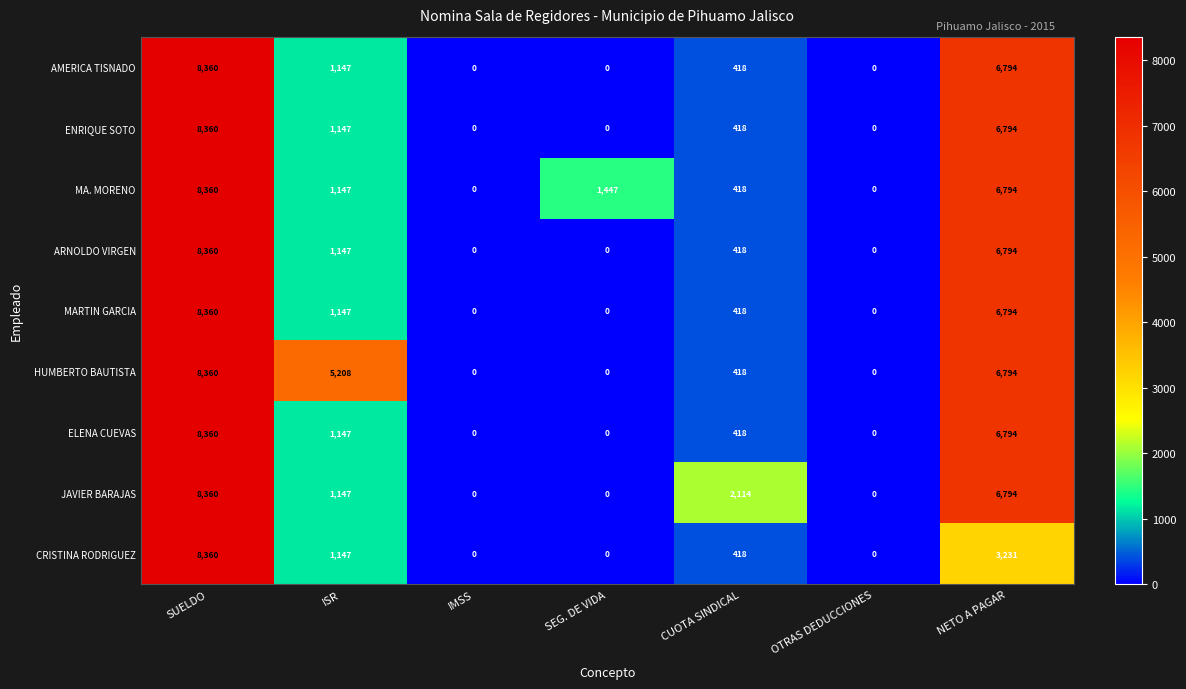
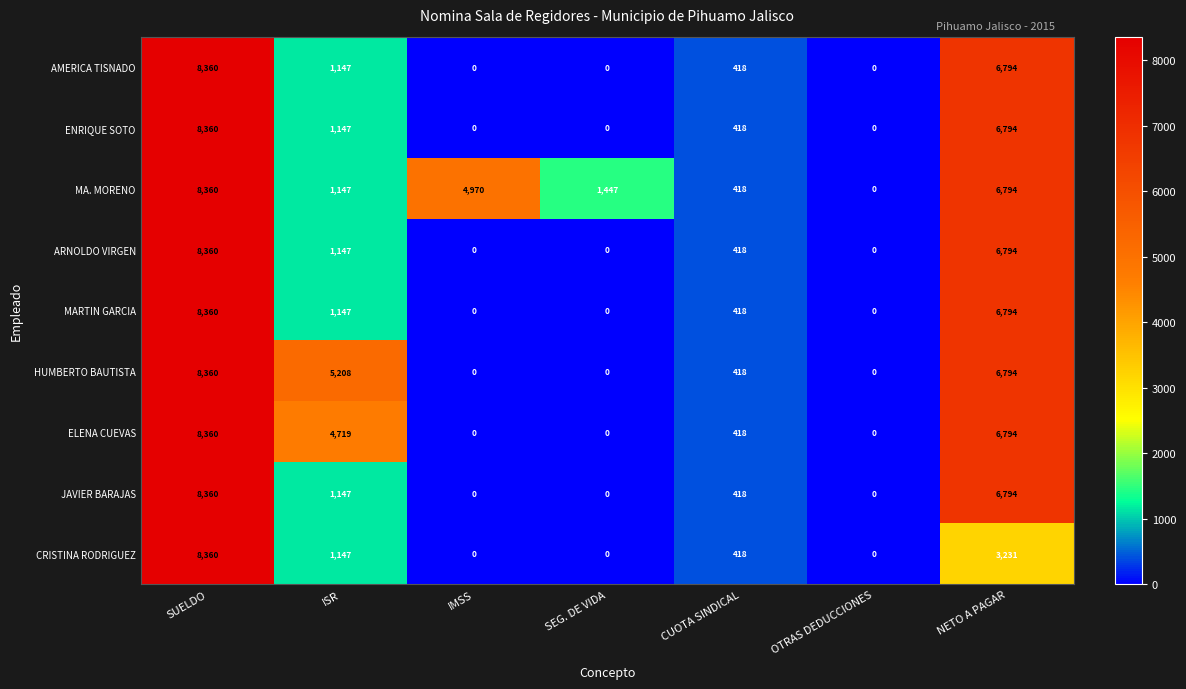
MA. MORENO, IMSS: 0 -> 4,970
ELENA CUEVAS, ISR: 1,147 -> 4,719
JAVIER BARAJAS, CUOTA SINDICAL: 2,114 -> 418
